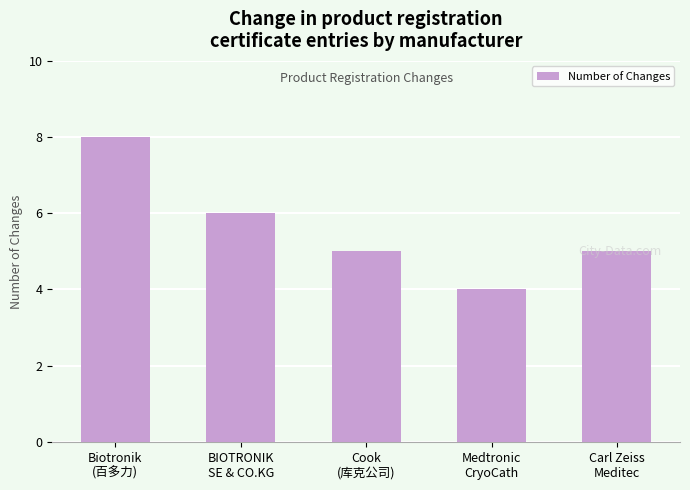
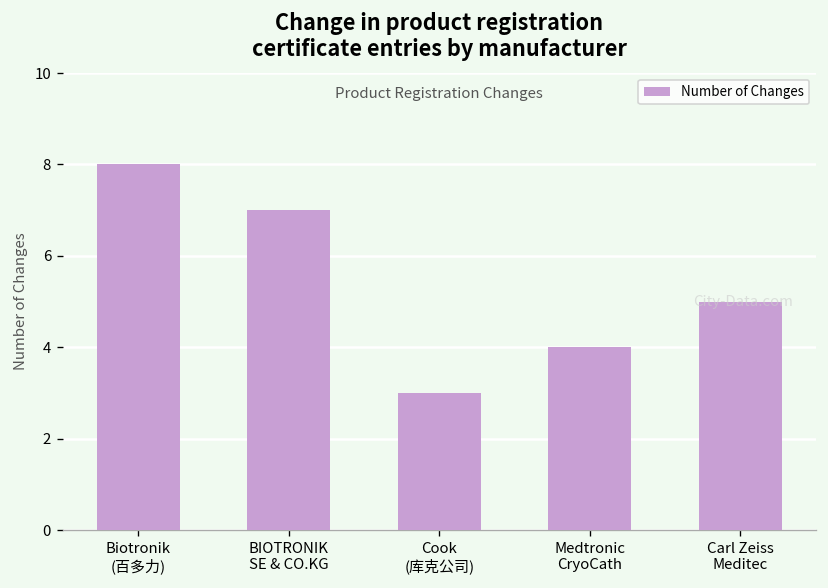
BIOTRONIK SE & CO.KG: 6 -> 7
Cook (库克公司): 5 -> 3
